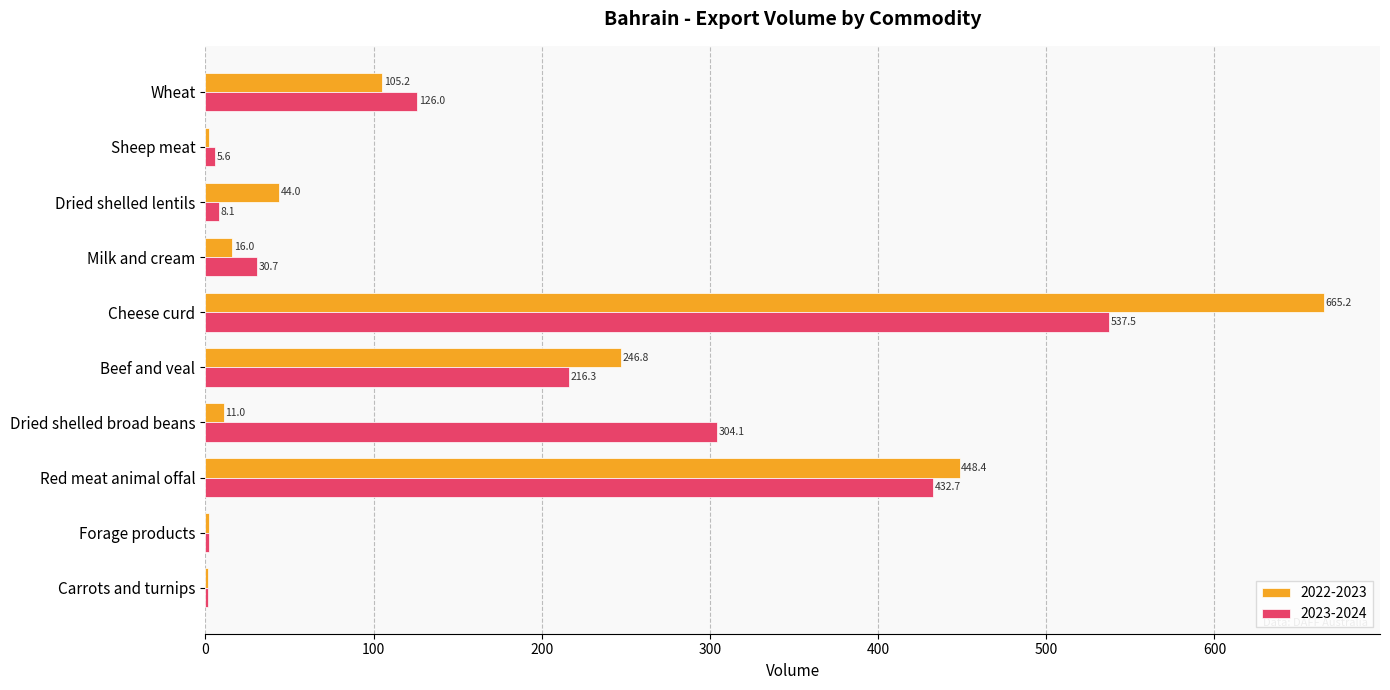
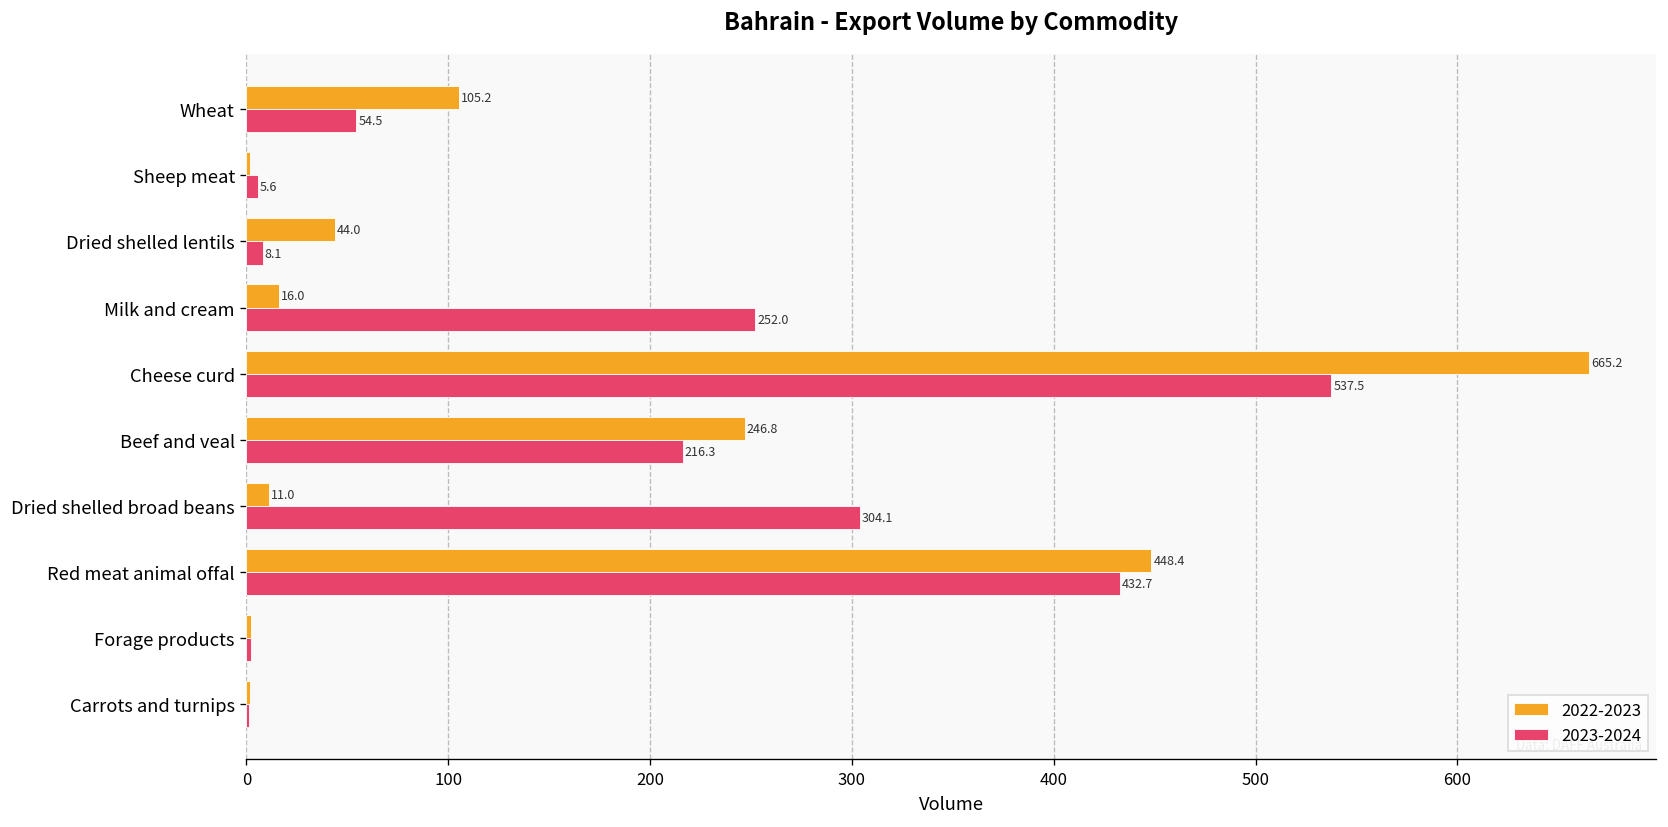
2023-2024, Wheat: 126.0 -> 54.5
2023-2024, Milk and cream: 30.7 -> 252.0
